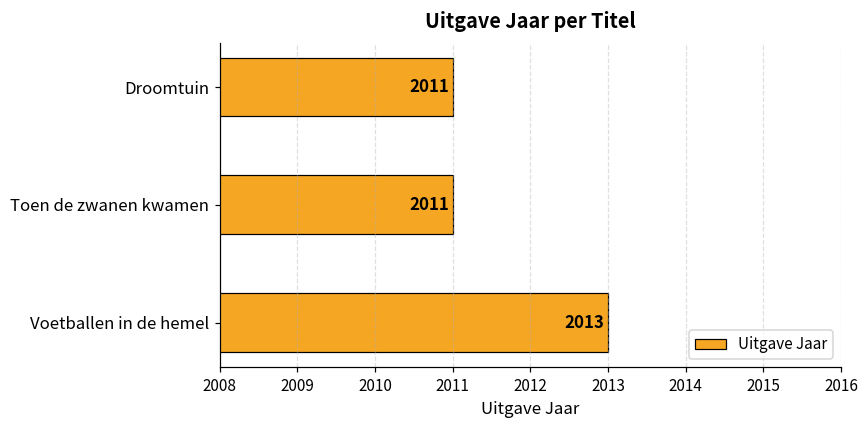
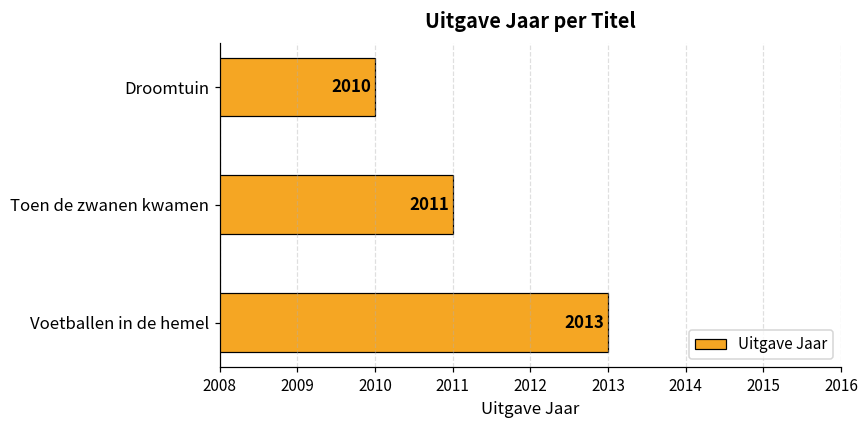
Droomtuin: 2011 -> 2010
